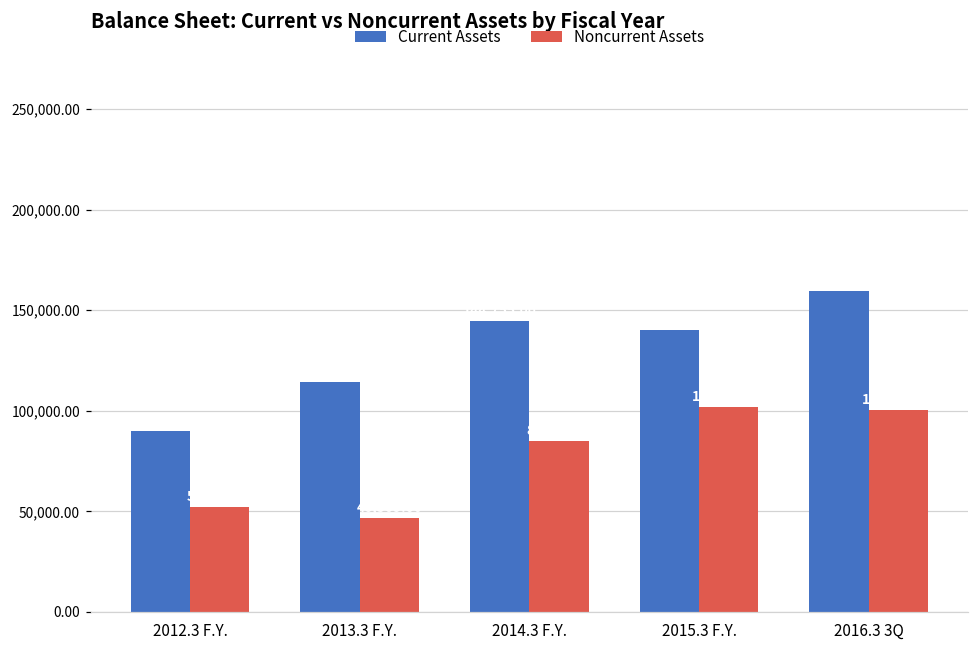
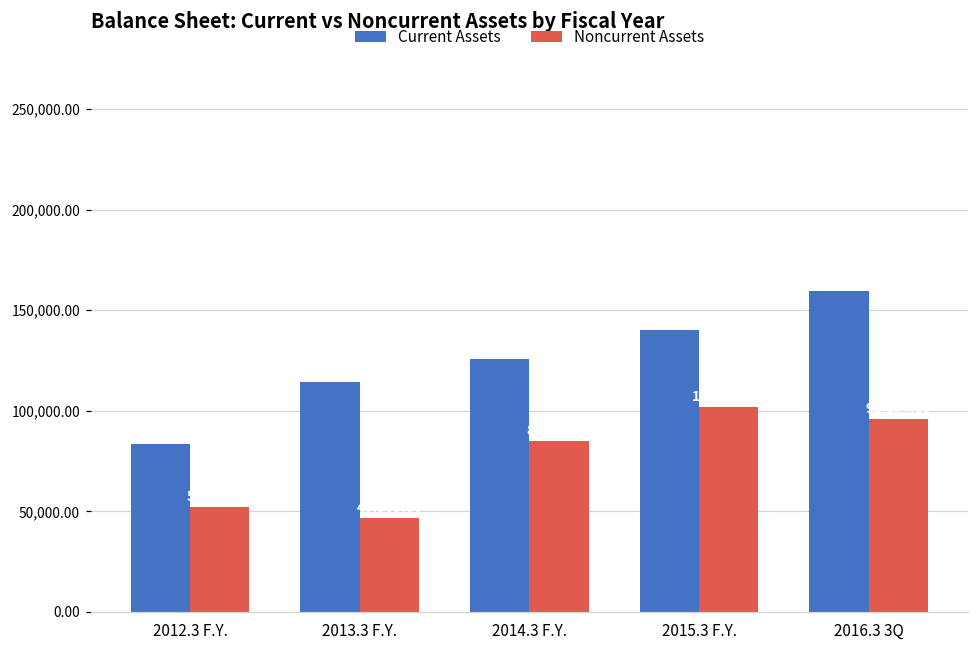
Current Assets, 2012.3 F.Y.: 90,000 -> 83,000
Current Assets, 2014.3 F.Y.: 145,000 -> 126,000
Noncurrent Assets, 2016.3 3Q: 100,000 -> 96,000
